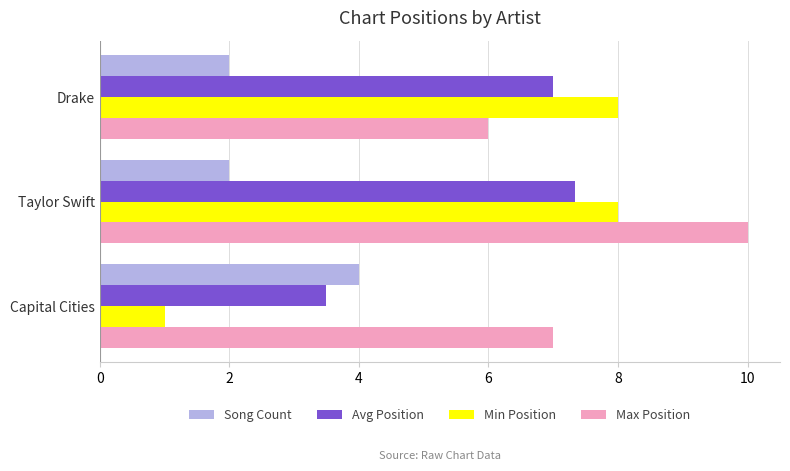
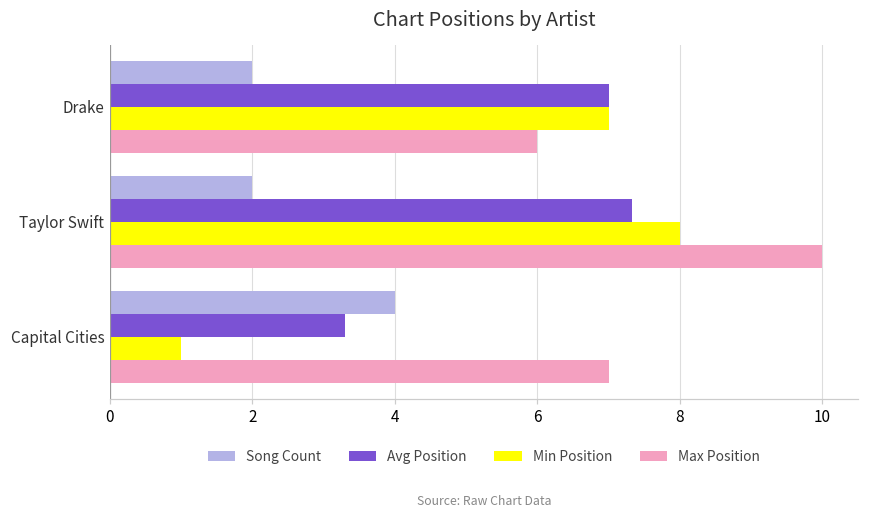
Min Position, Drake: 8 -> 7
Avg Position, Capital Cities: 3.5 -> 3.3
